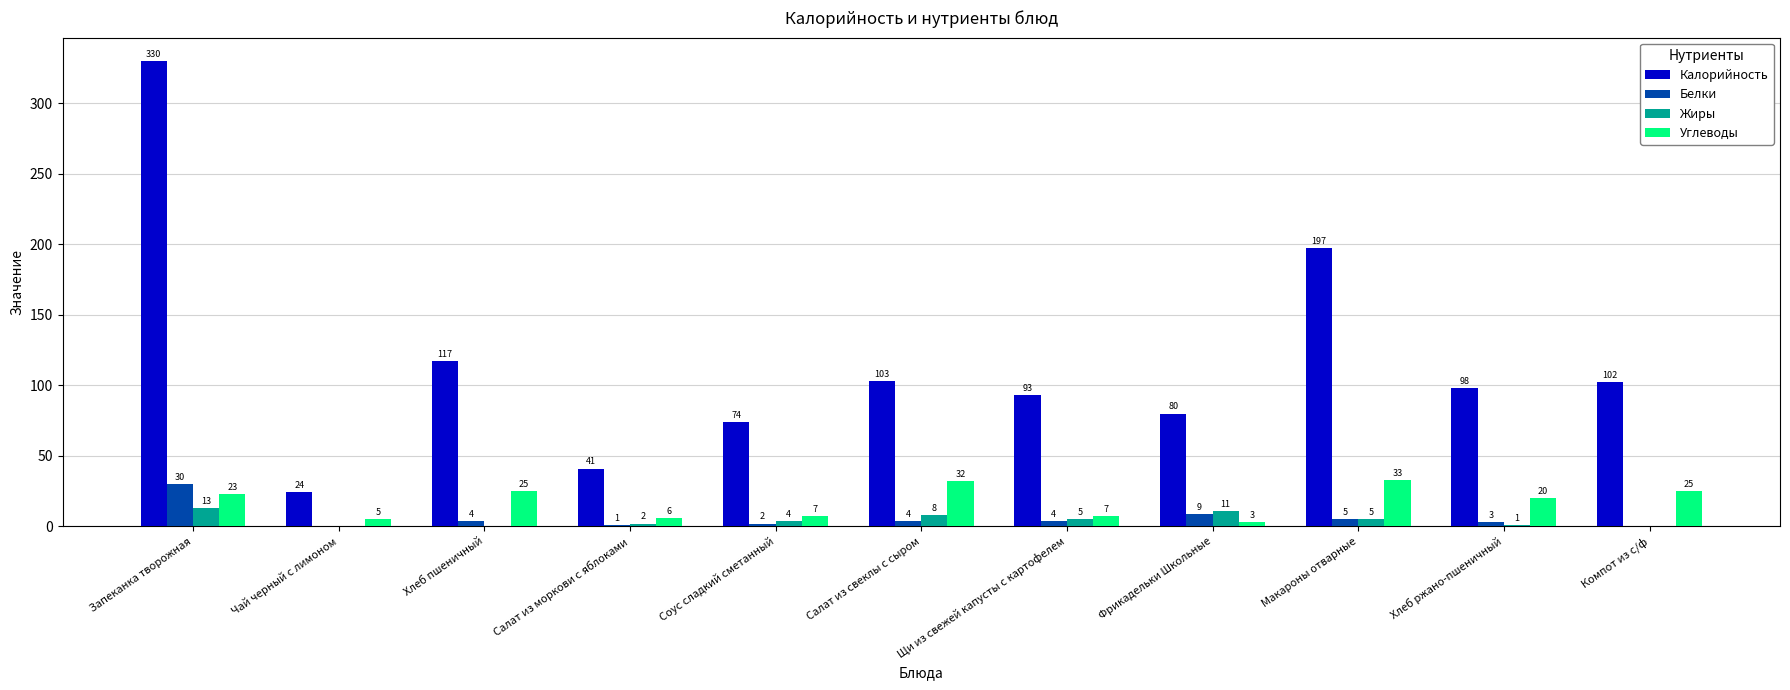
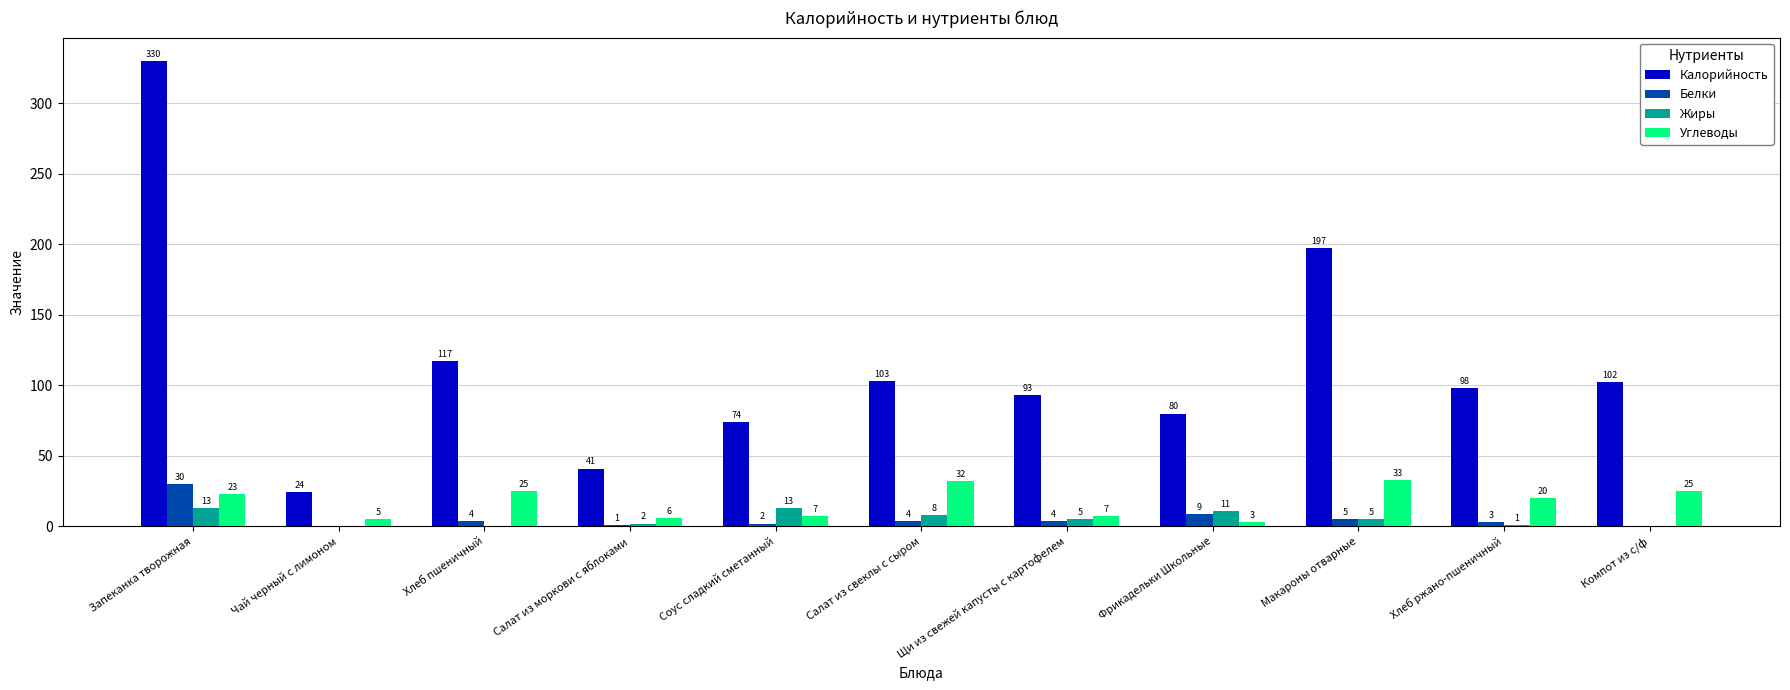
Жиры, Соус сладкий сметанный: 4 -> 13
